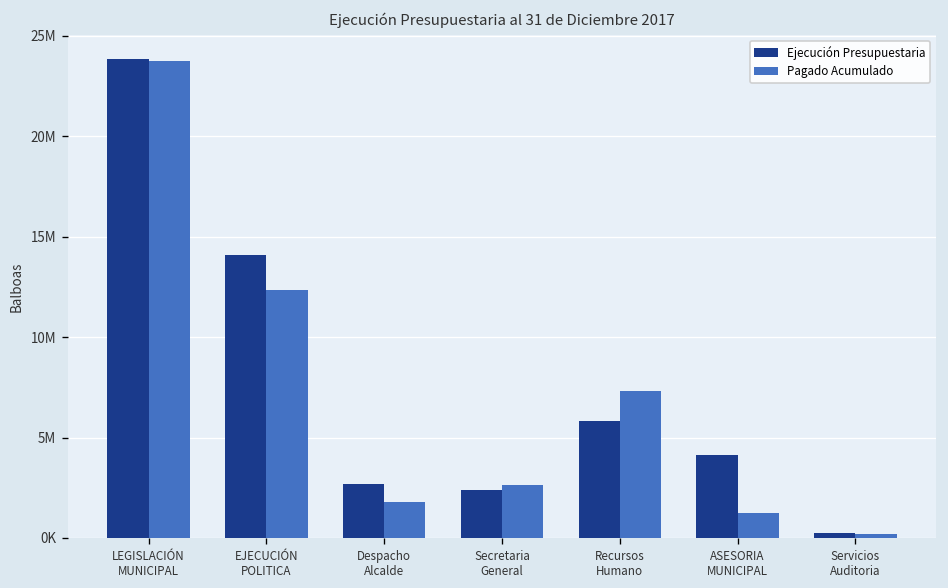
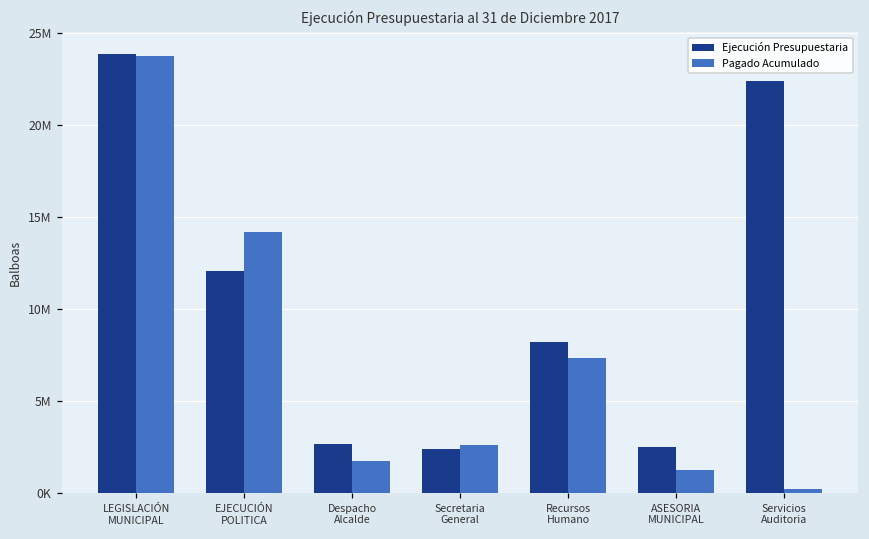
Ejecución Presupuestaria, EJECUCIÓN POLITICA: 14100000 -> 12100000
Pagado Acumulado, EJECUCIÓN POLITICA: 12400000 -> 14200000
Ejecución Presupuestaria, Recursos Humano: 5800000 -> 8200000
Ejecución Presupuestaria, ASESORIA MUNICIPAL: 4100000 -> 2500000
Ejecución Presupuestaria, Servicios Auditoria: 200000 -> 22400000
